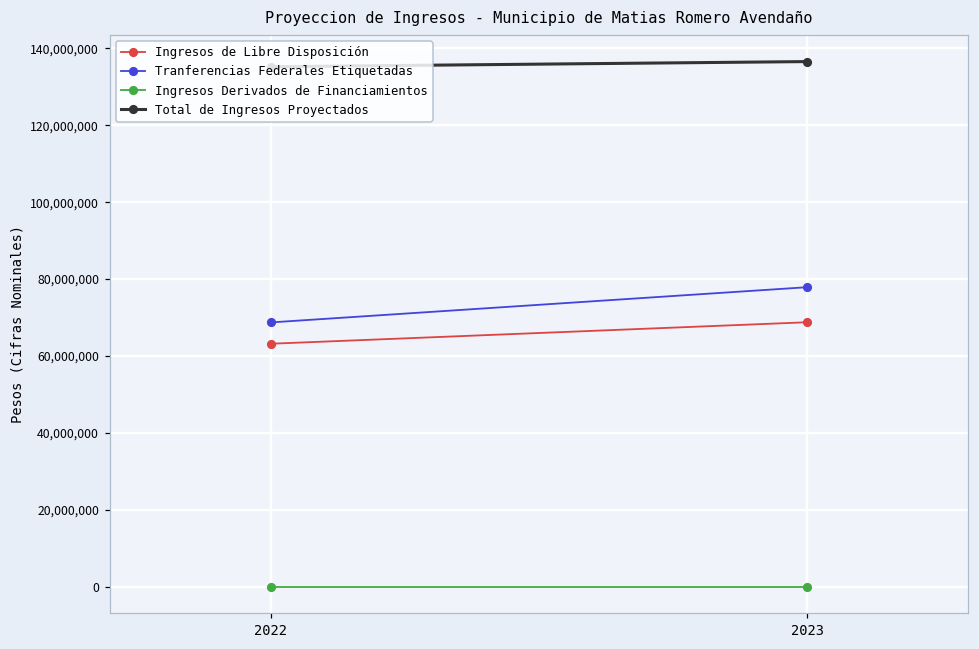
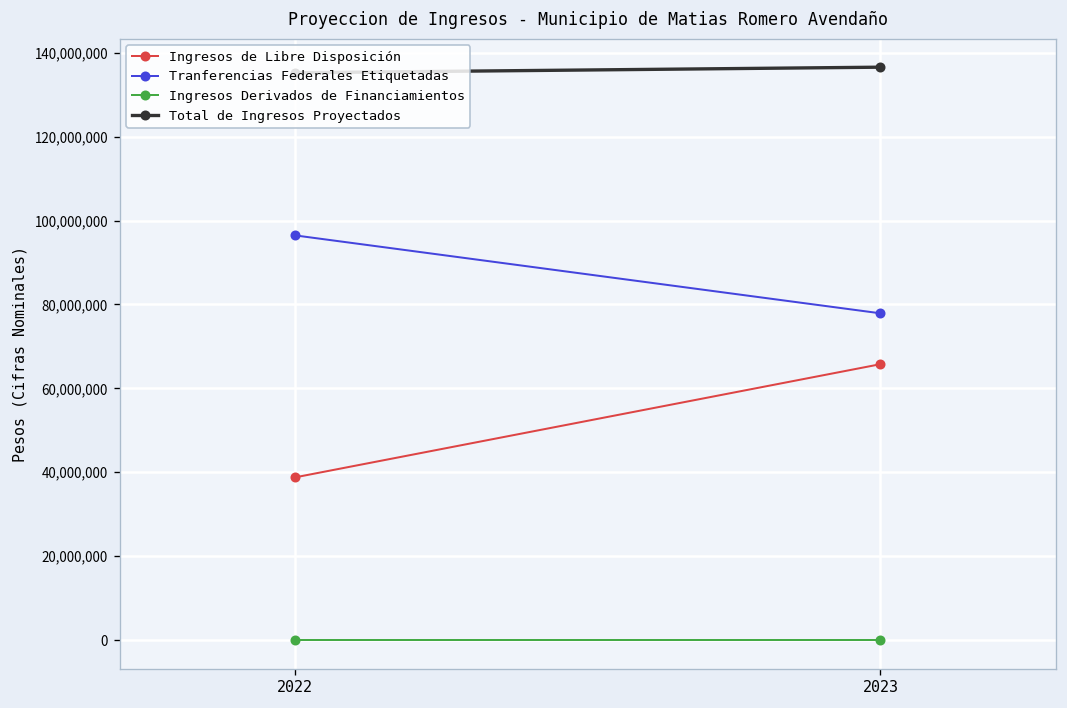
Ingresos de Libre Disposición, 2022: 63,000,000 -> 39,000,000
Tranferencias Federales Etiquetadas, 2022: 69,000,000 -> 96,000,000
Ingresos de Libre Disposición, 2023: 69,000,000 -> 66,000,000
